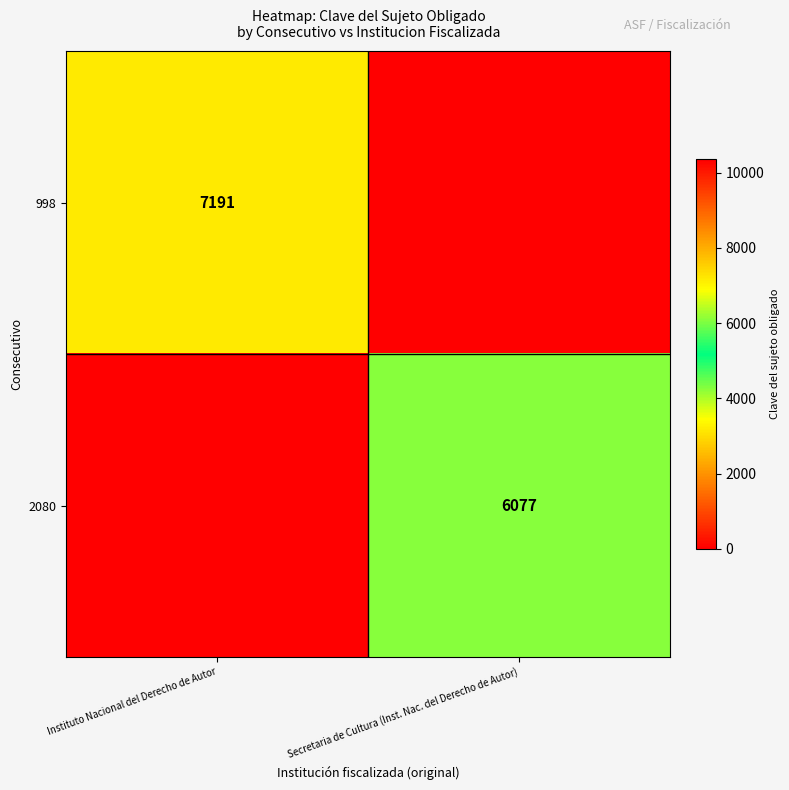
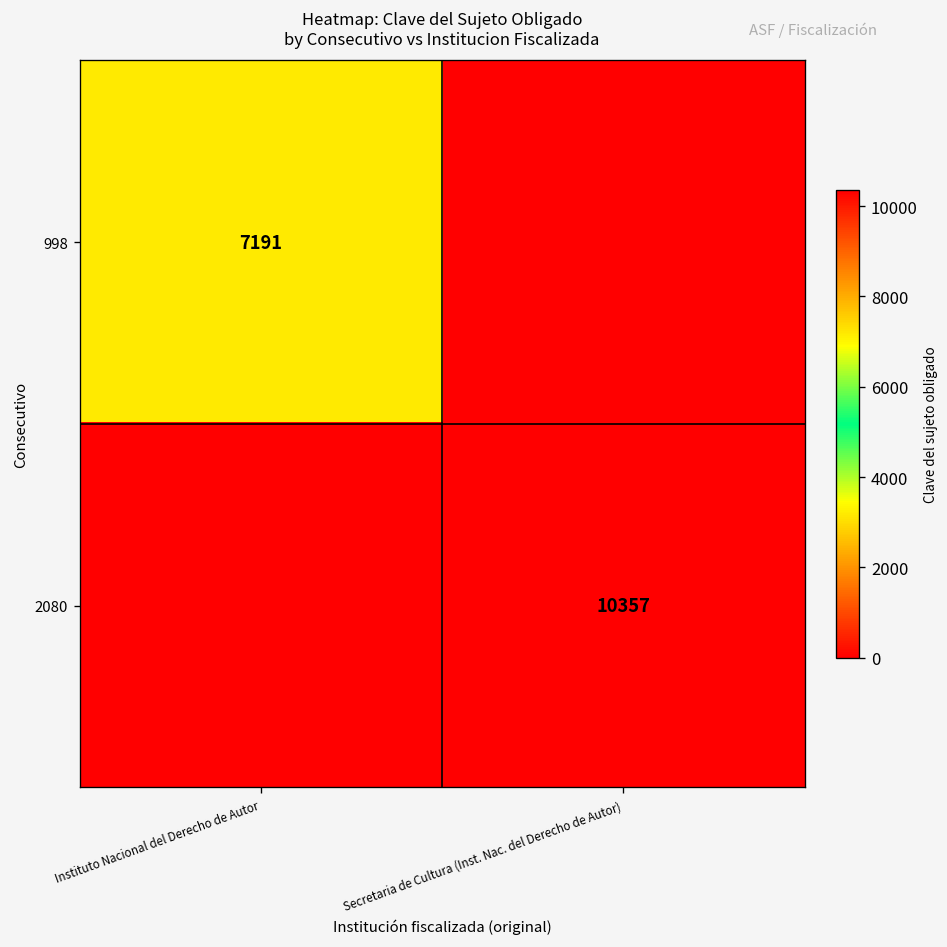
2080, Secretaria de Cultura (Inst. Nac. del Derecho de Autor): 6077 -> 10357
